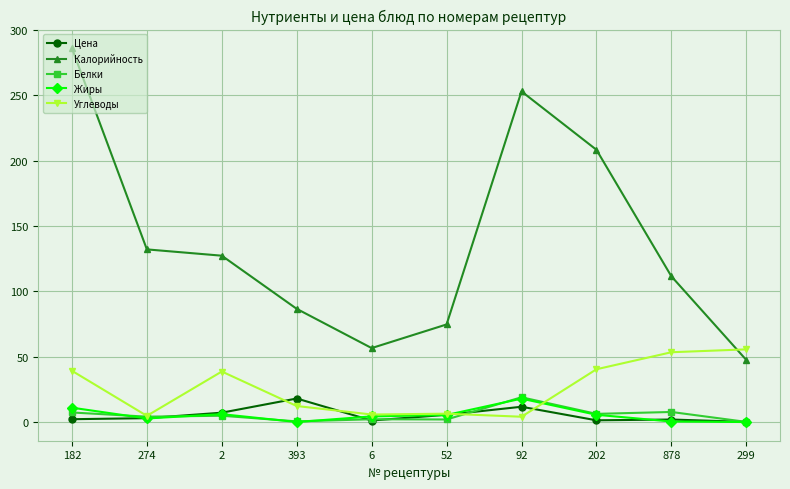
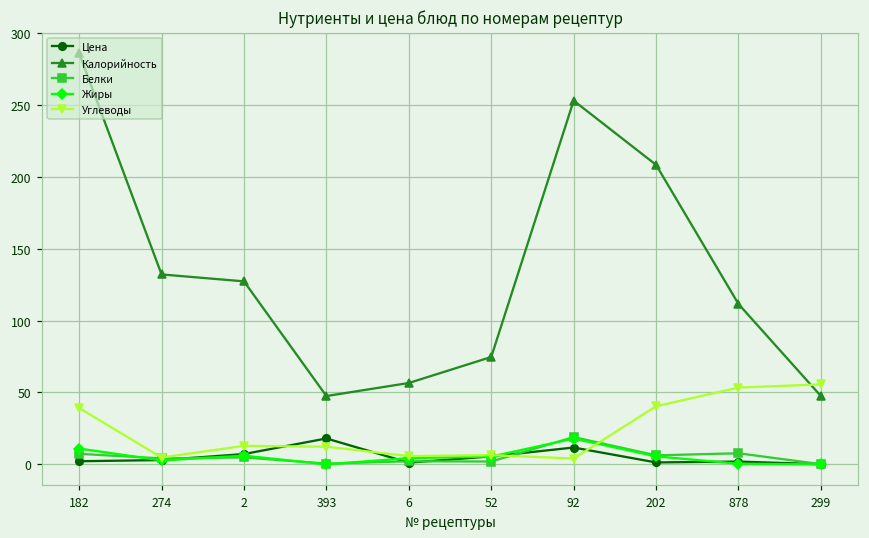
Углеводы, 2: 39 -> 13
Калорийность, 393: 87 -> 48
